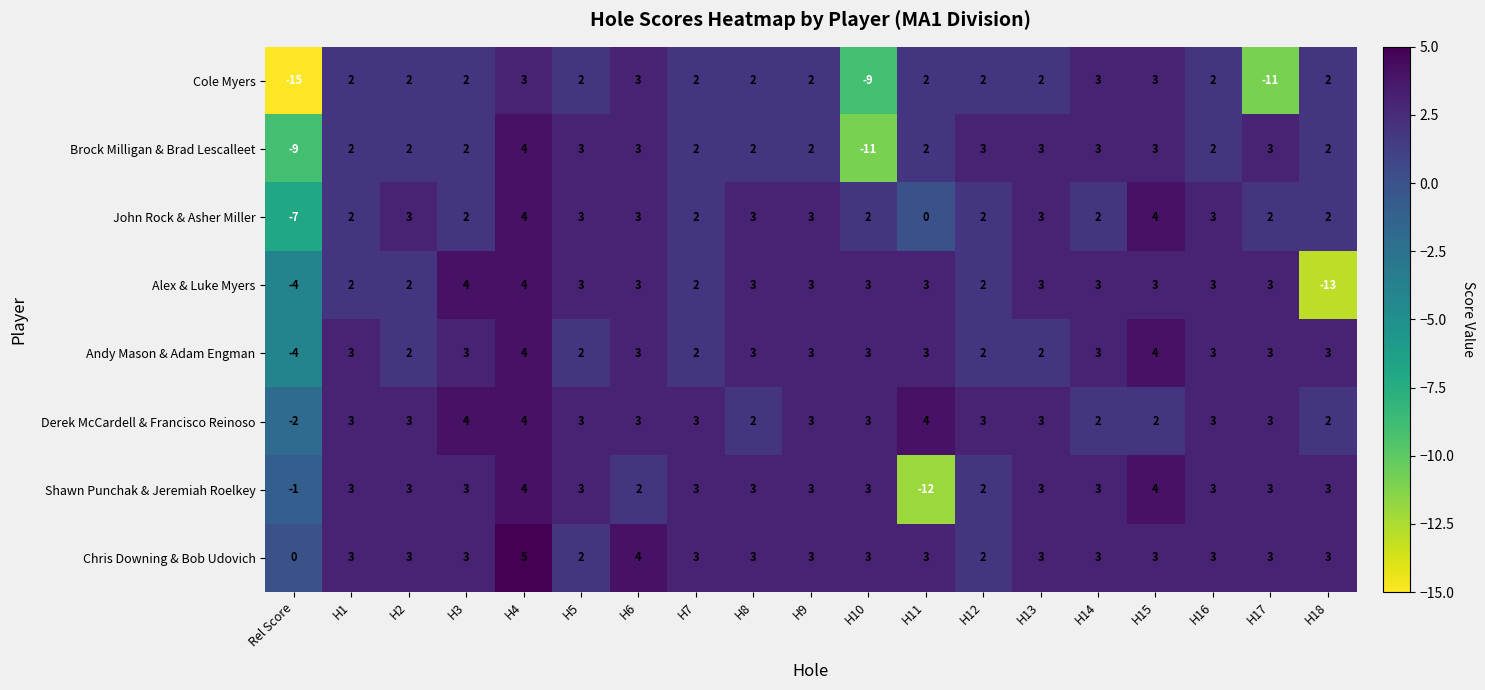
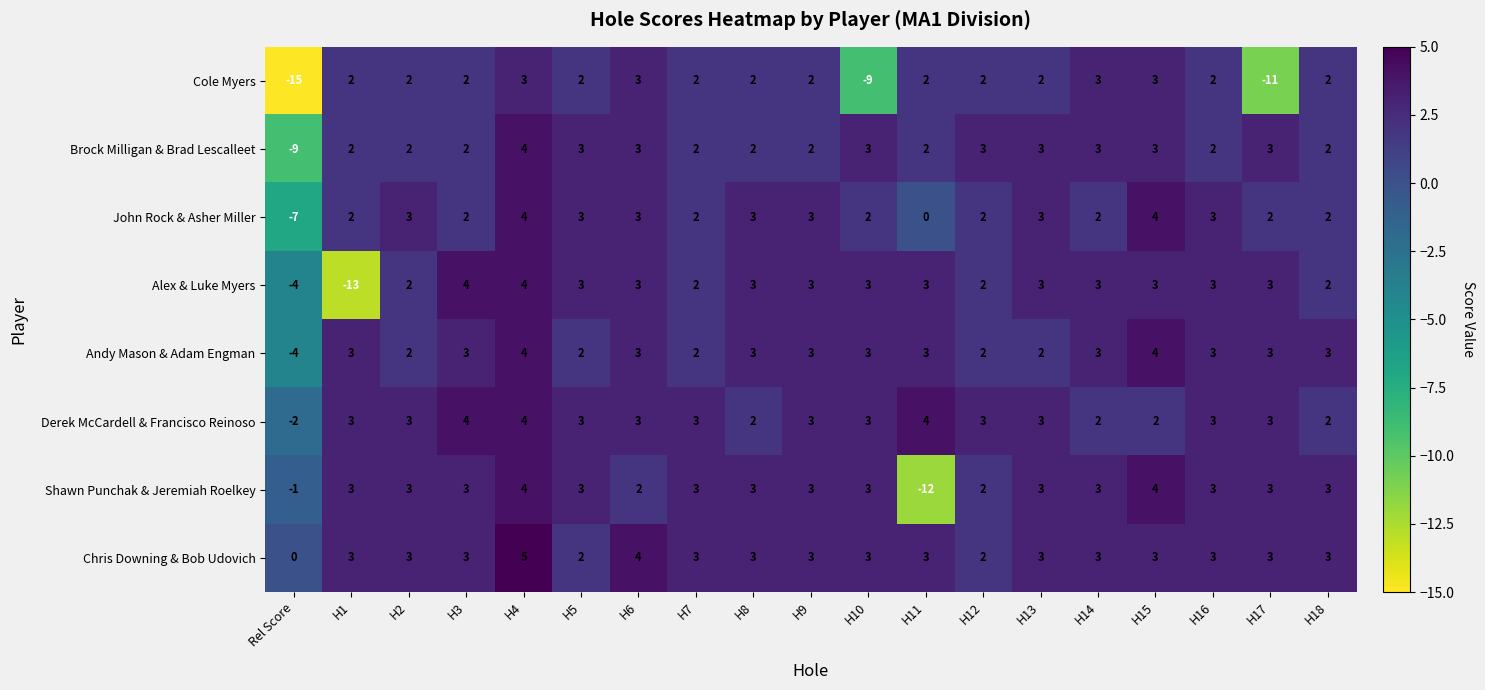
Brock Milligan & Brad Lescalleet, H10: -11 -> 3
Alex & Luke Myers, H1: 2 -> -13
Alex & Luke Myers, H18: -13 -> 2
